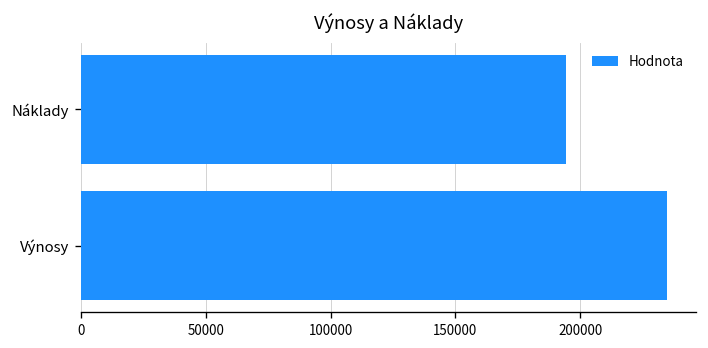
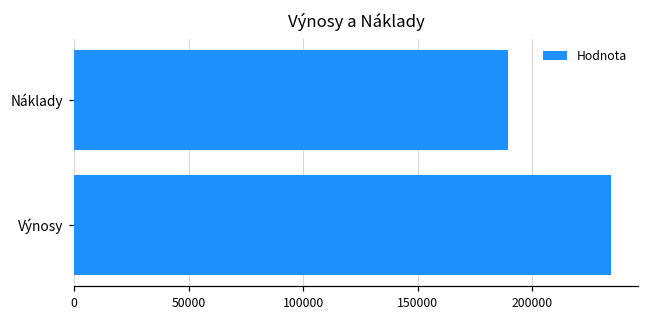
Náklady: 194000 -> 190000
